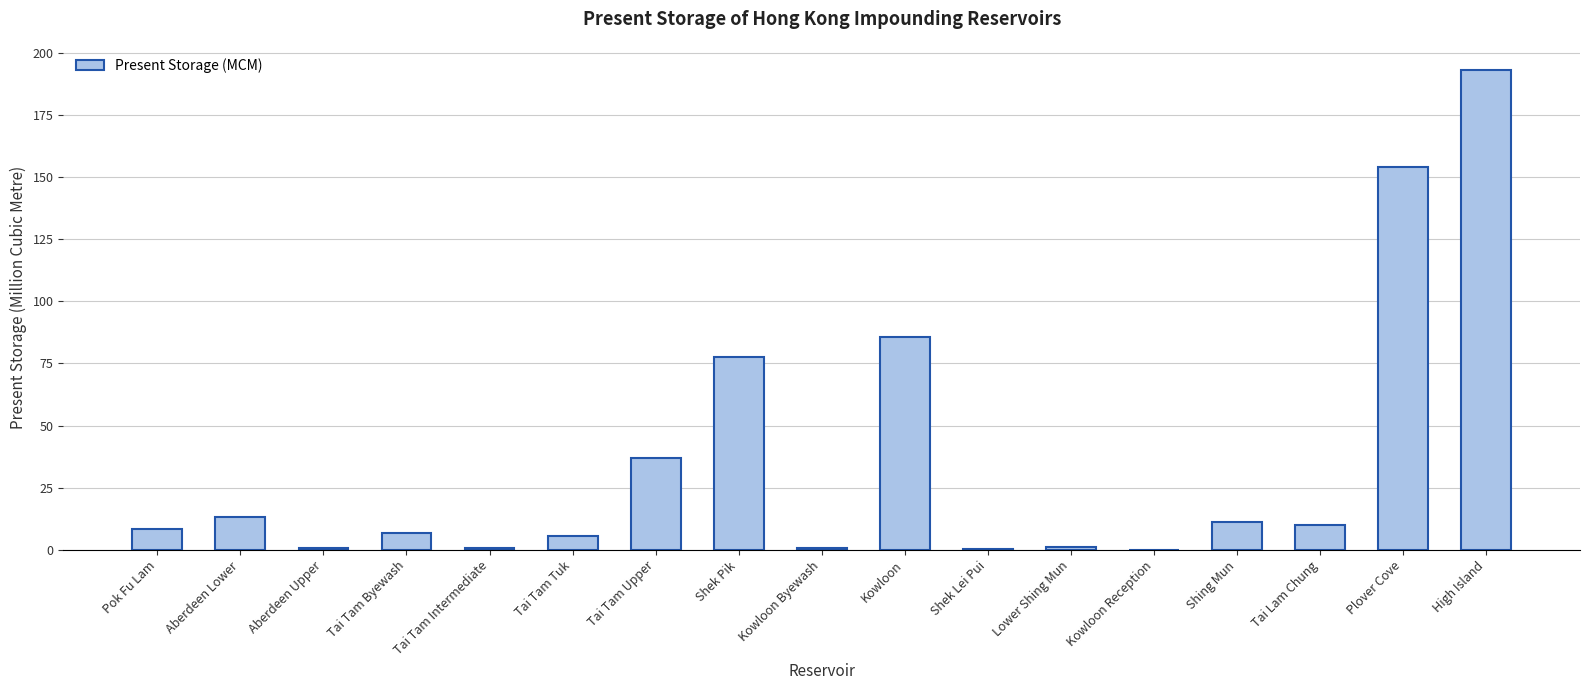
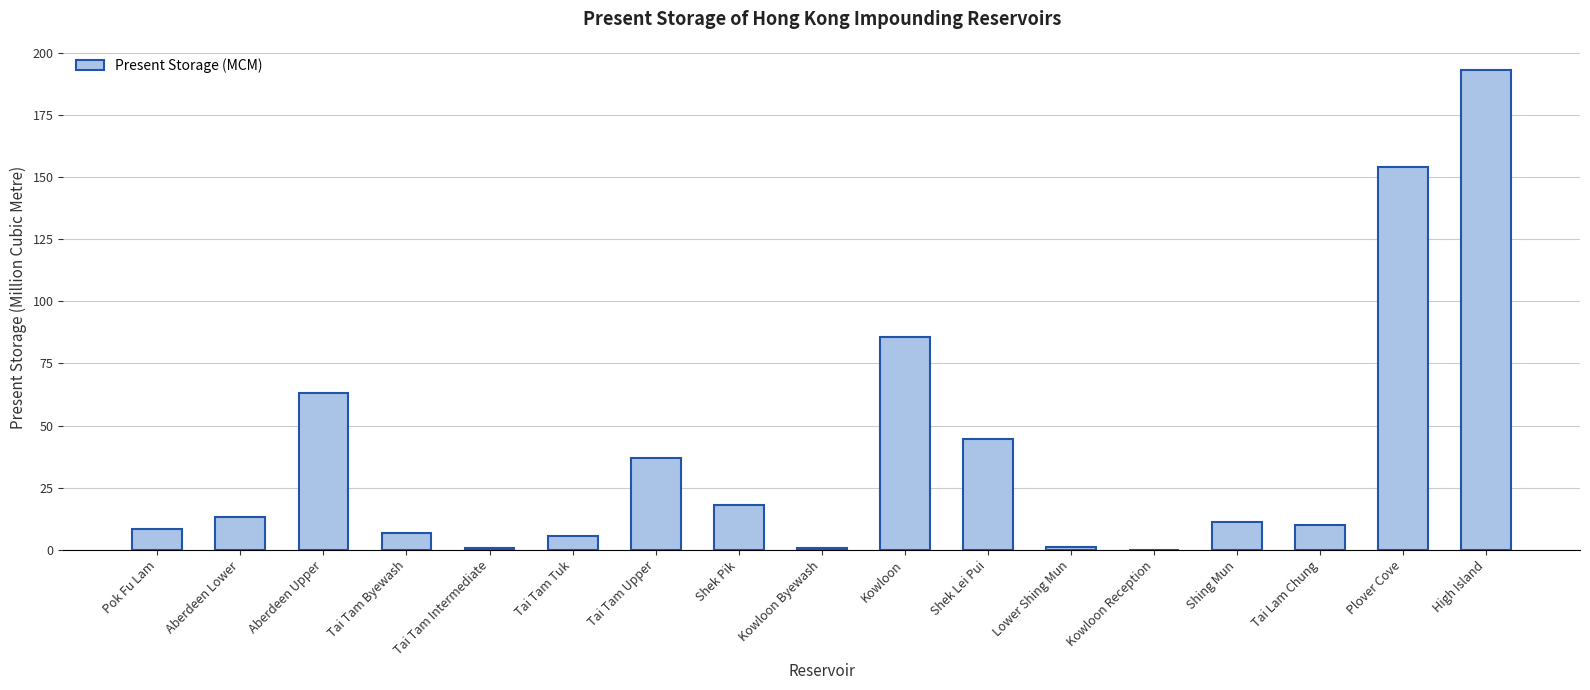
Aberdeen Upper: 1 -> 63
Shek Pik: 77 -> 18
Shek Lei Pui: 0 -> 45
